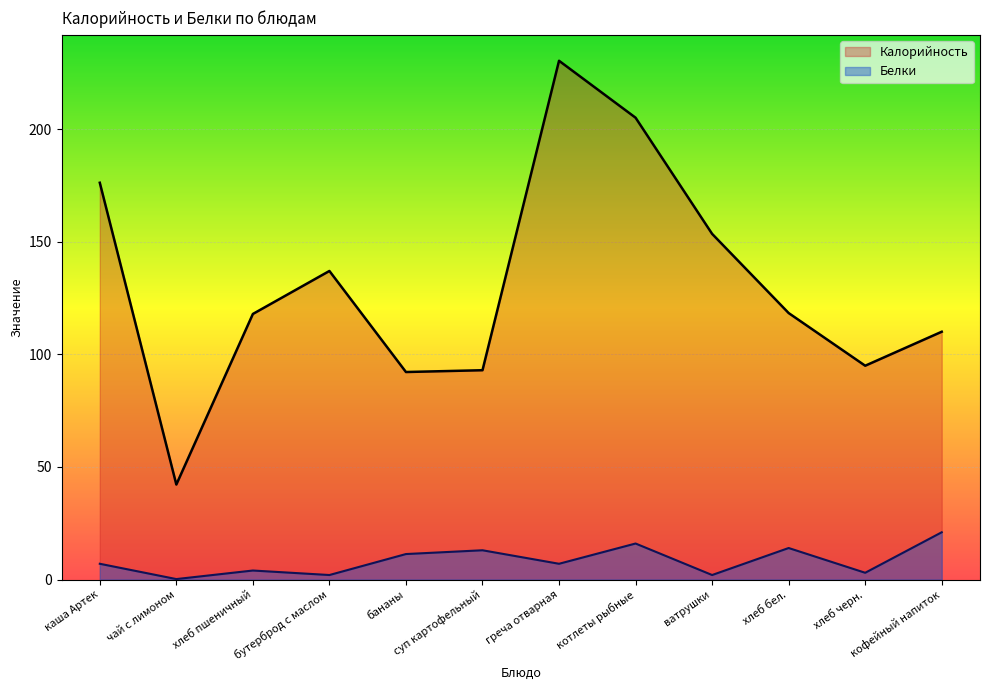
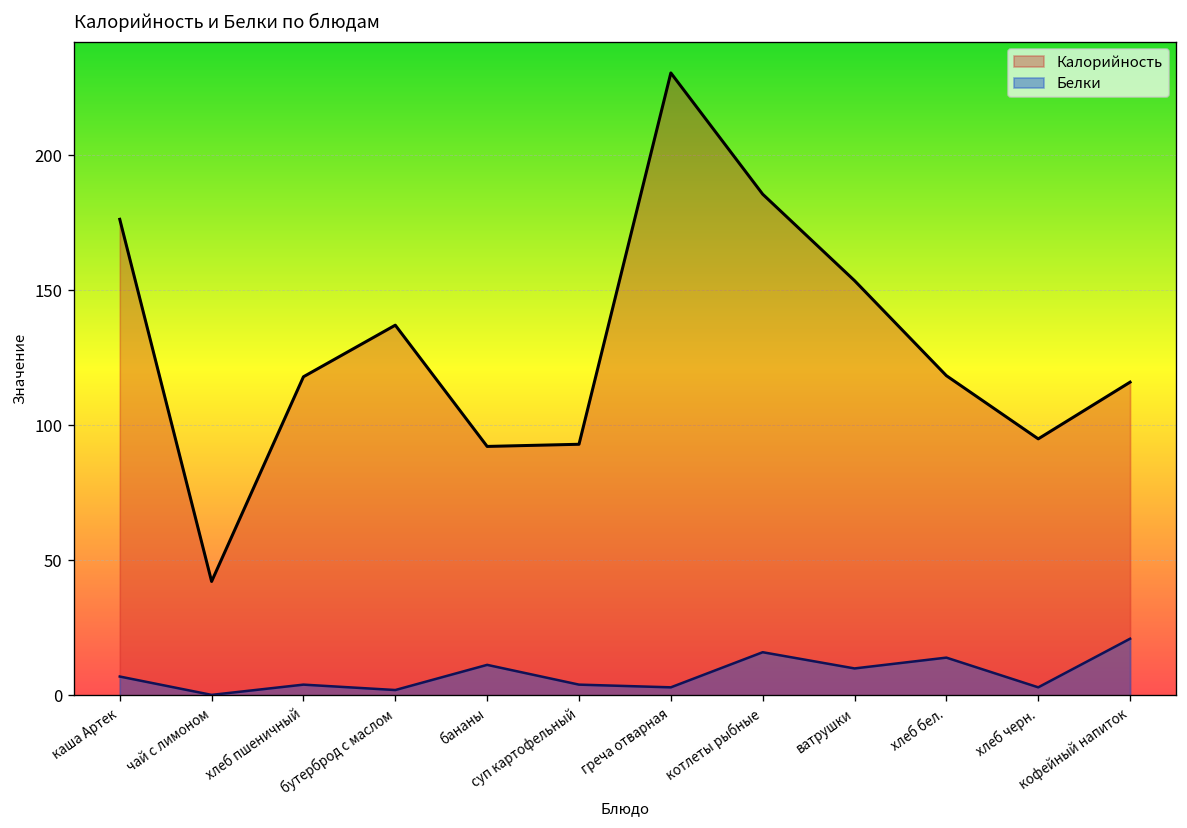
Белки, суп картофельный: 13 -> 4
Белки, греча отварная: 7 -> 3
Калорийность, котлеты рыбные: 205 -> 186
Белки, ватрушки: 2 -> 10
Калорийность, кофейный напиток: 110 -> 116
